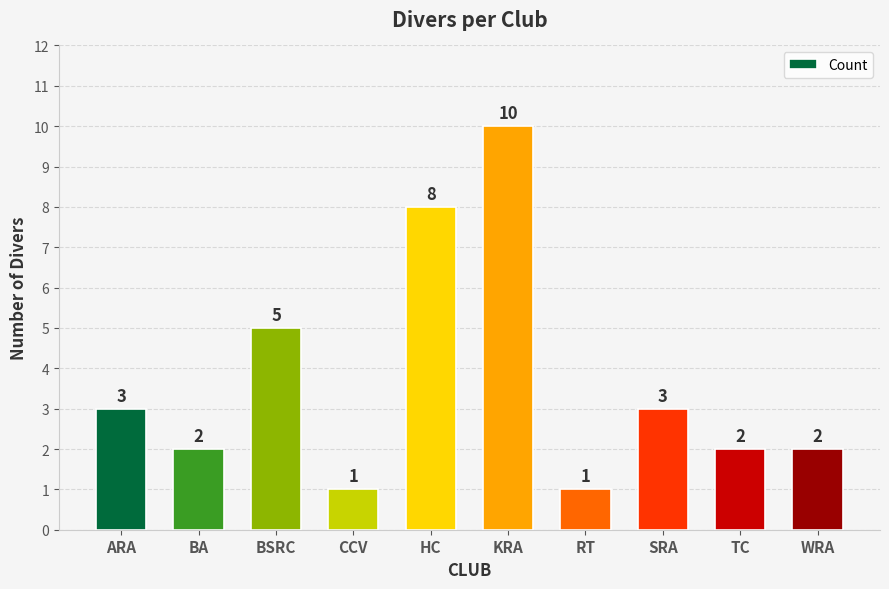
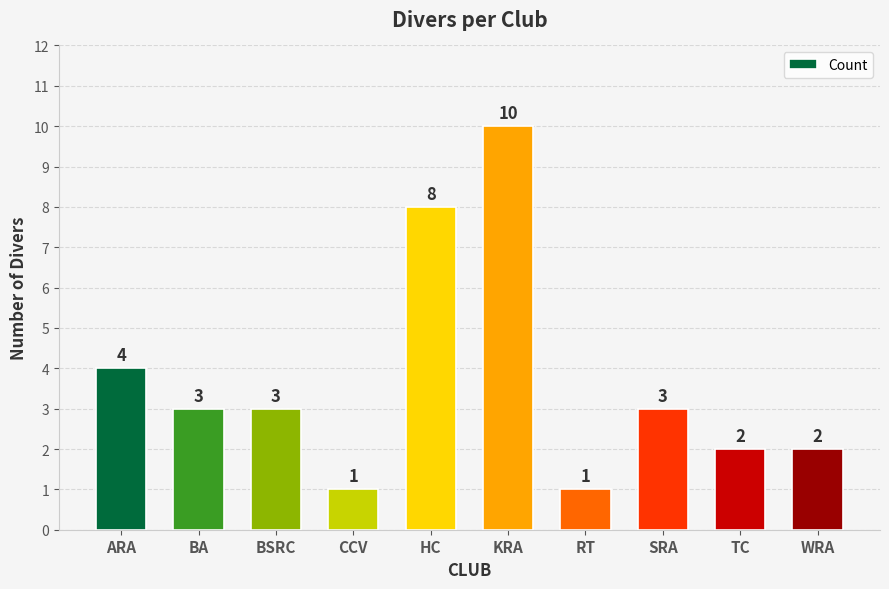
ARA: 3 -> 4
BA: 2 -> 3
BSRC: 5 -> 3
